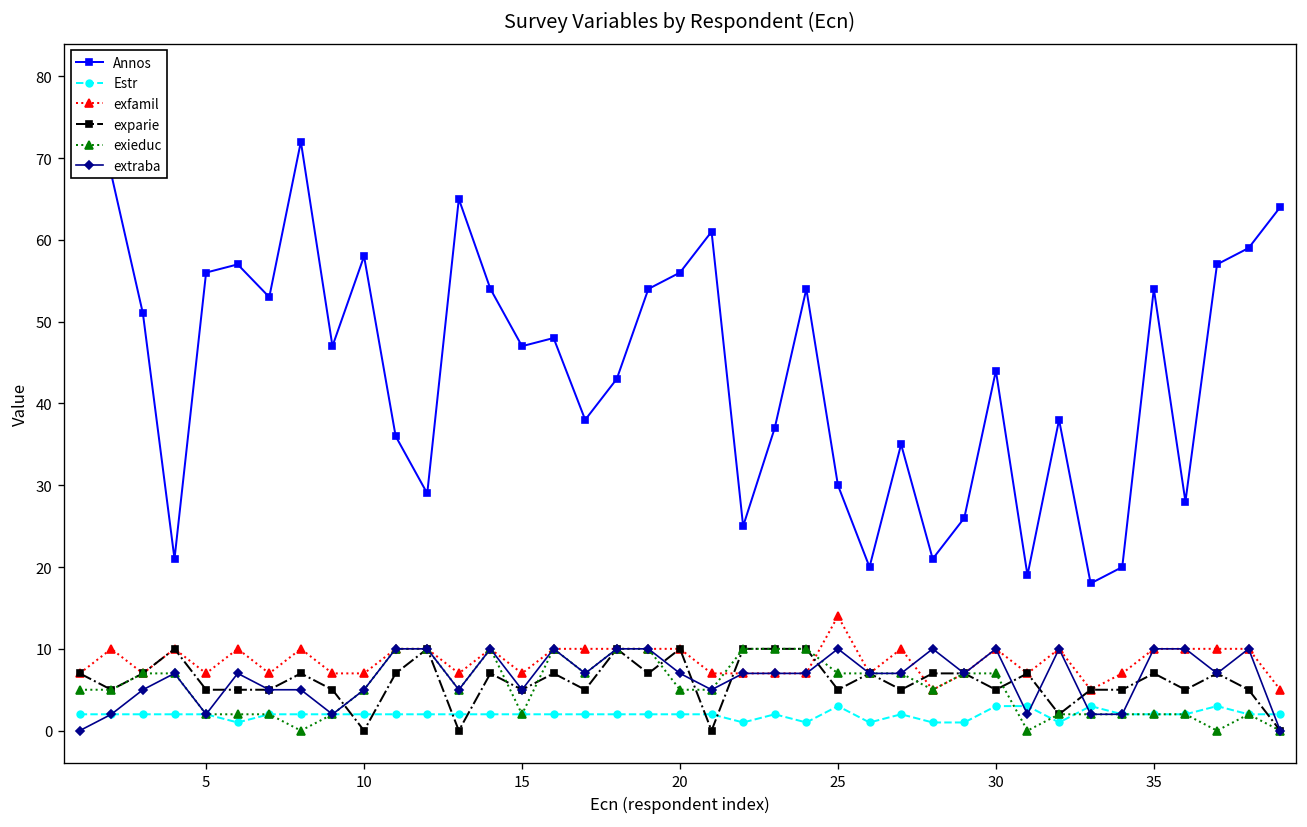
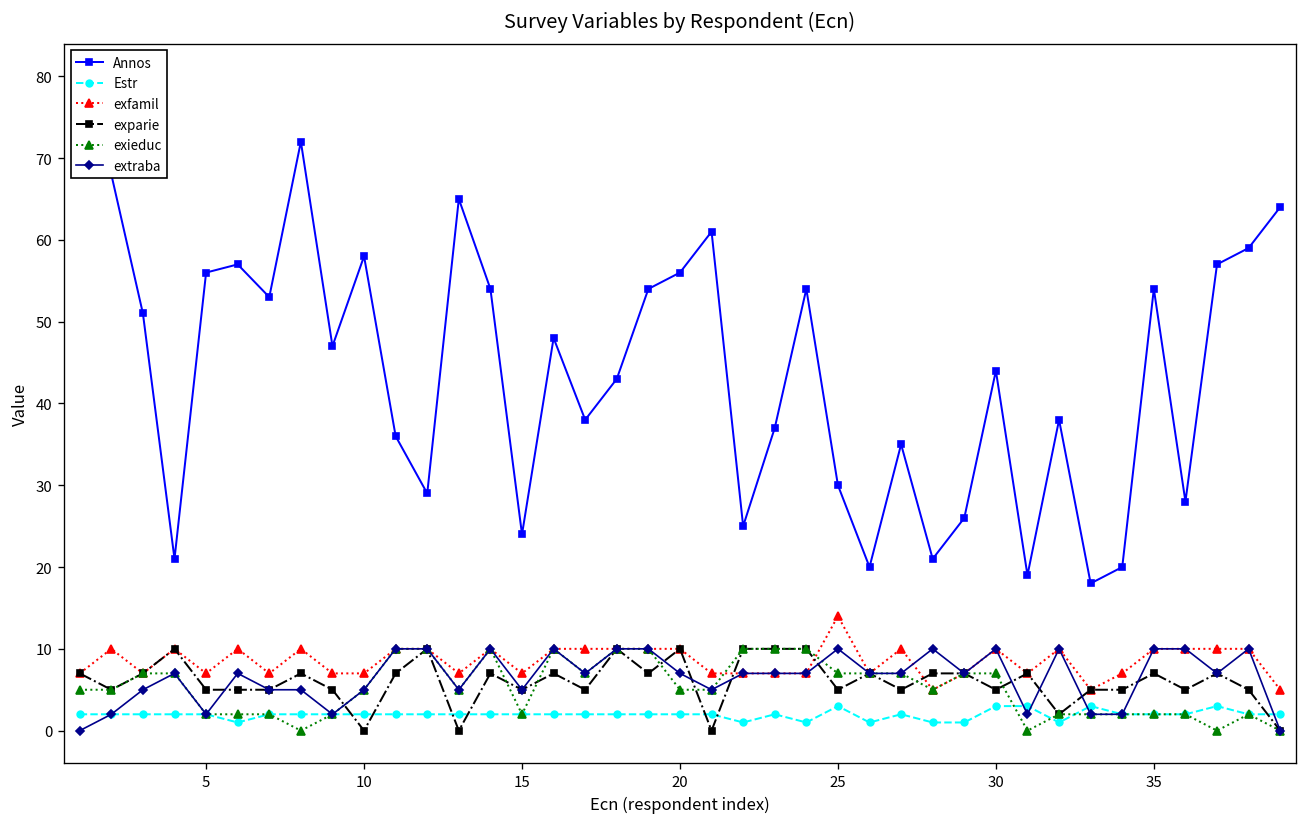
Annos, 15: 47 -> 24
